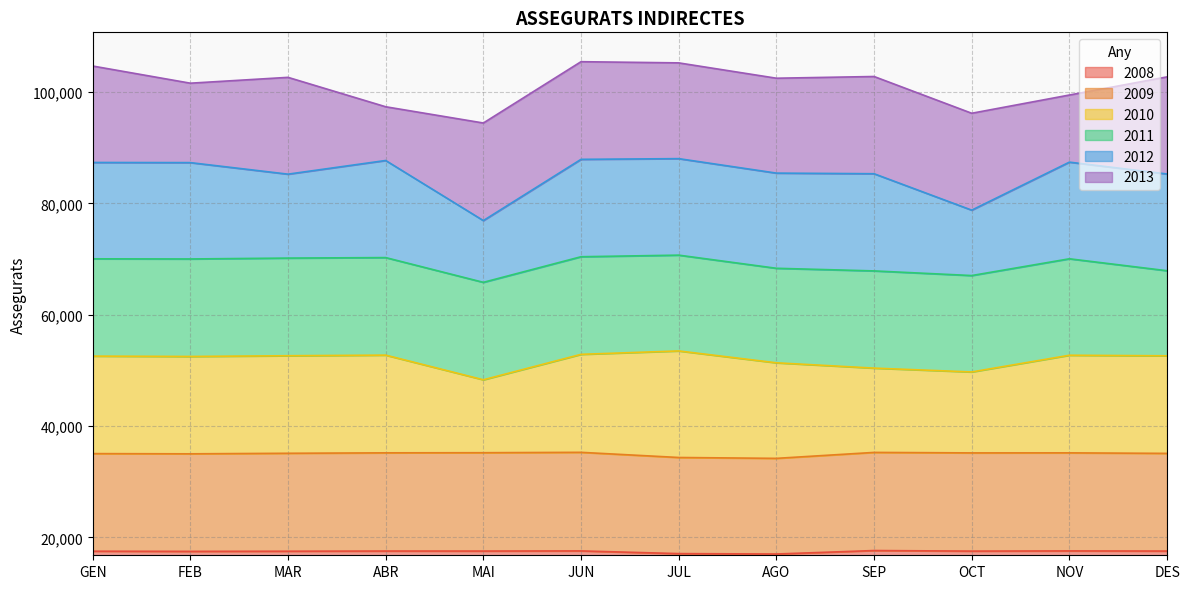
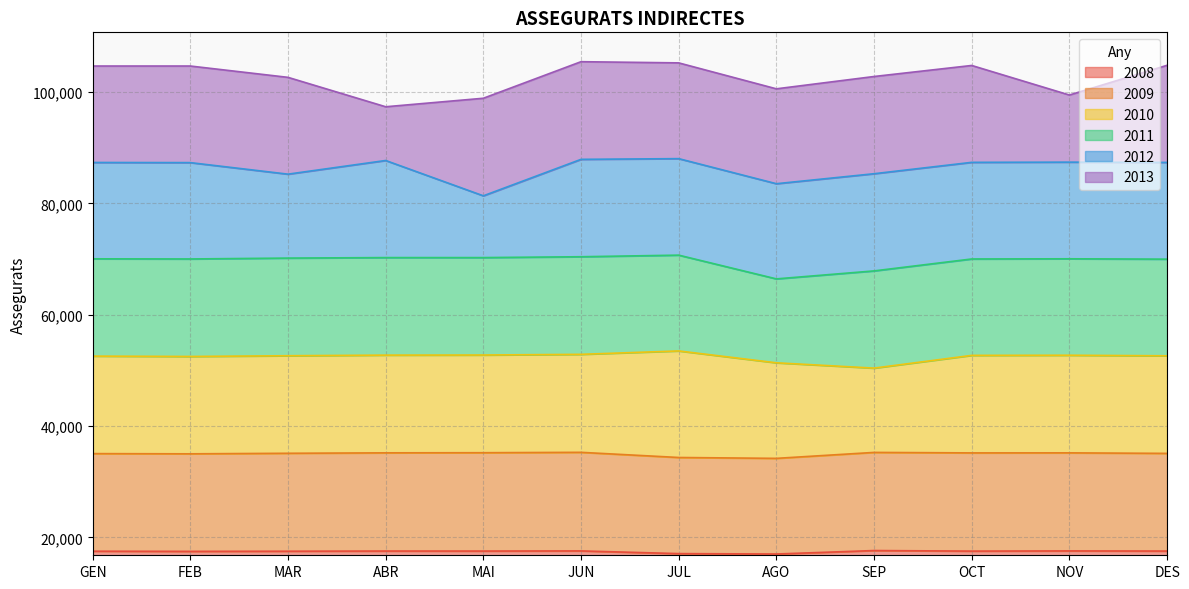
2013, FEB: 14,000 -> 17,000
2010, MAI: 13,000 -> 18,000
2011, AGO: 17,000 -> 15,000
2010, OCT: 15,000 -> 18,000
2012, OCT: 12,000 -> 17,000
2011, DES: 15,000 -> 17,000
